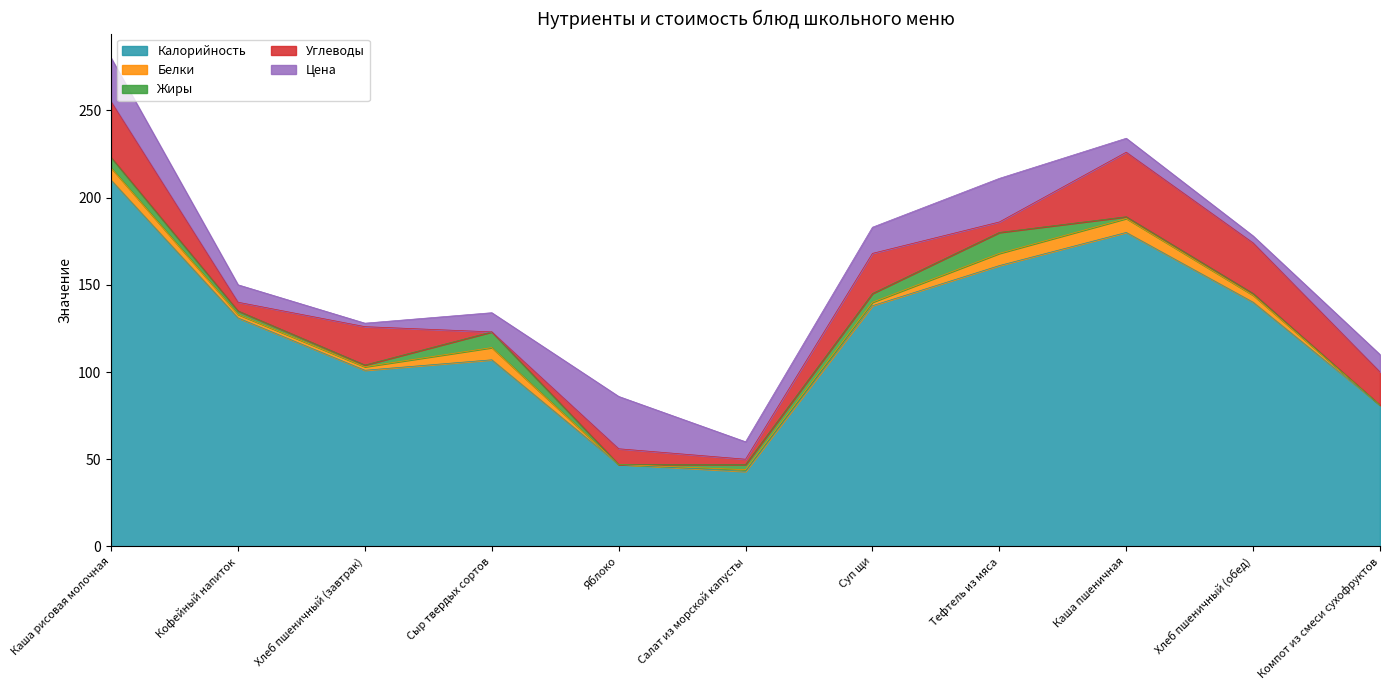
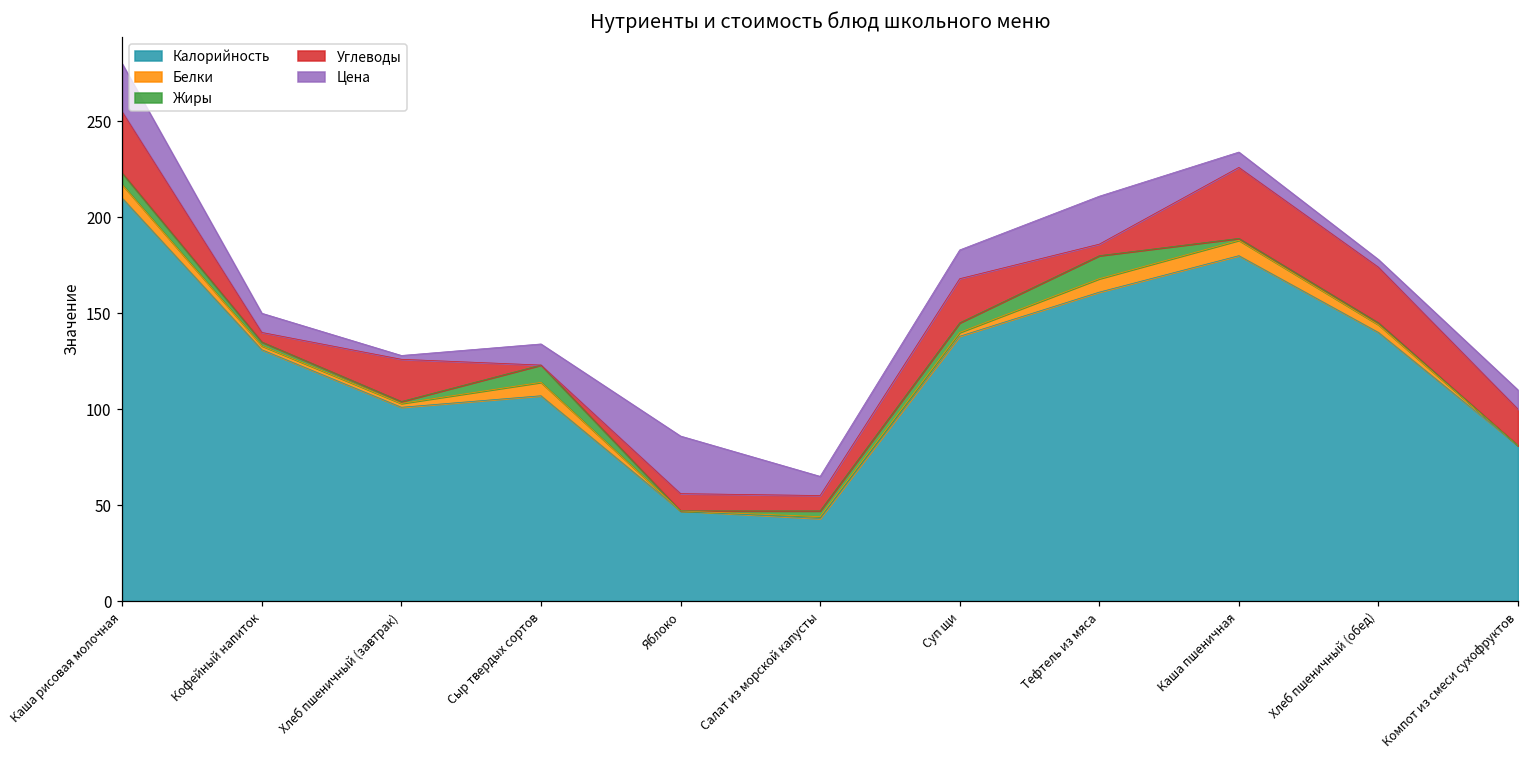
Углеводы, Салат из морской капусты: 3 -> 8
